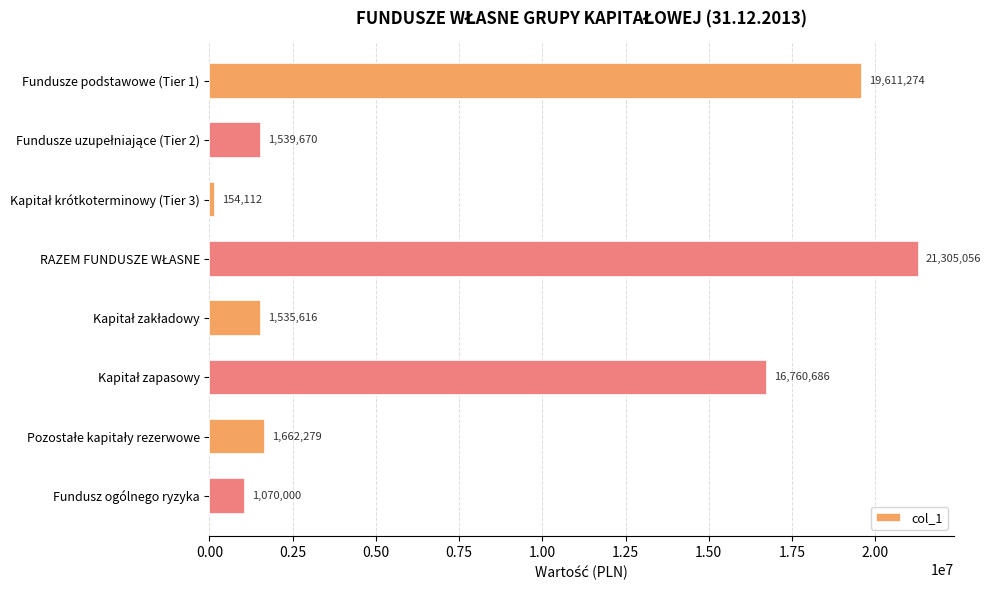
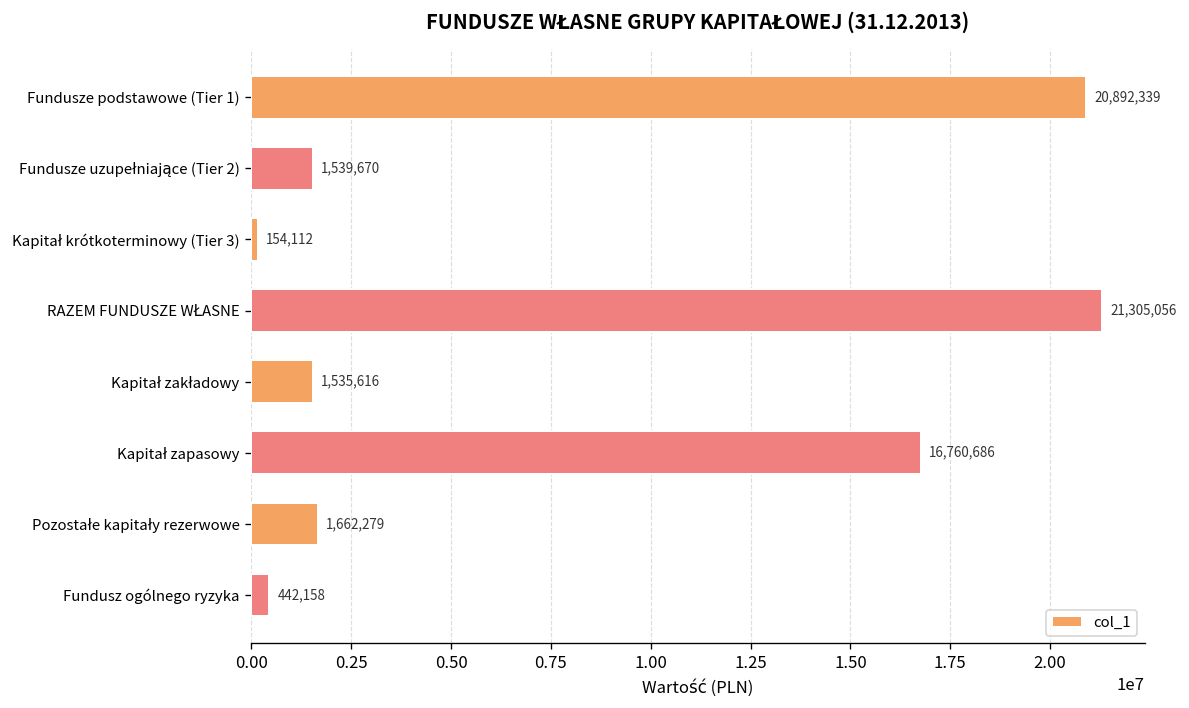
Fundusze podstawowe (Tier 1): 19,611,274 -> 20,892,339
Fundusz ogólnego ryzyka: 1,070,000 -> 442,158
